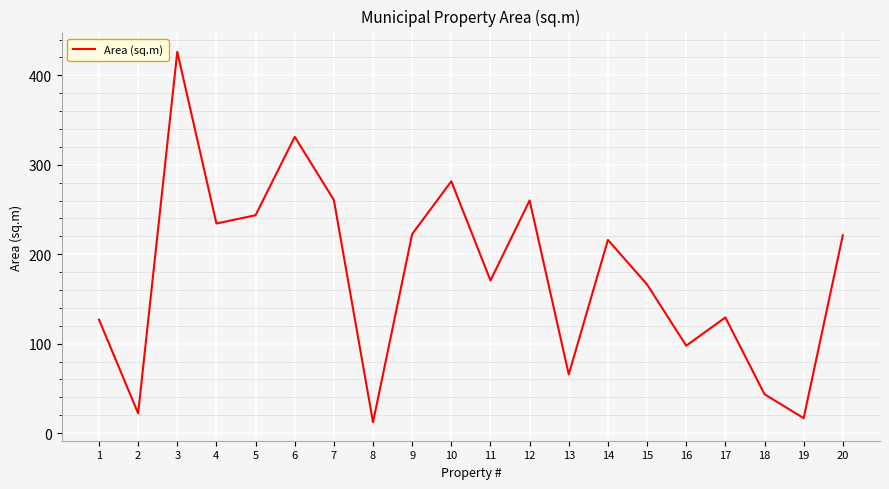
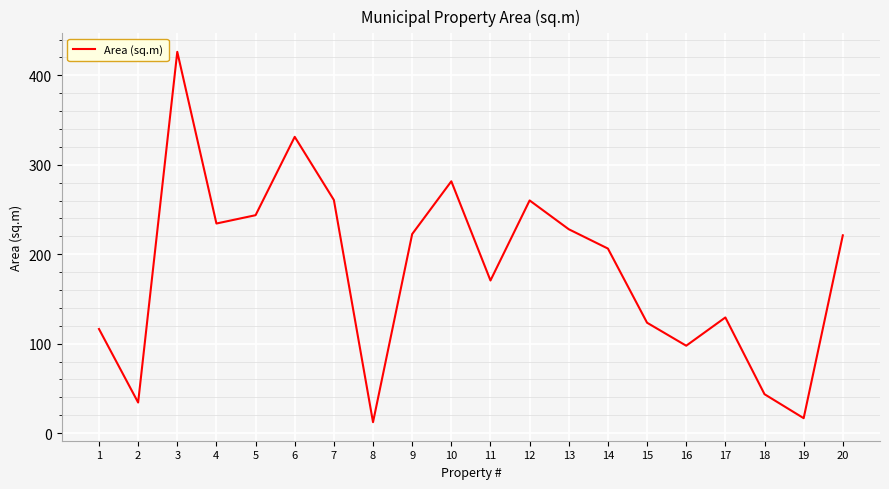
1: 130 -> 120
2: 20 -> 30
13: 70 -> 230
14: 220 -> 210
15: 170 -> 120
